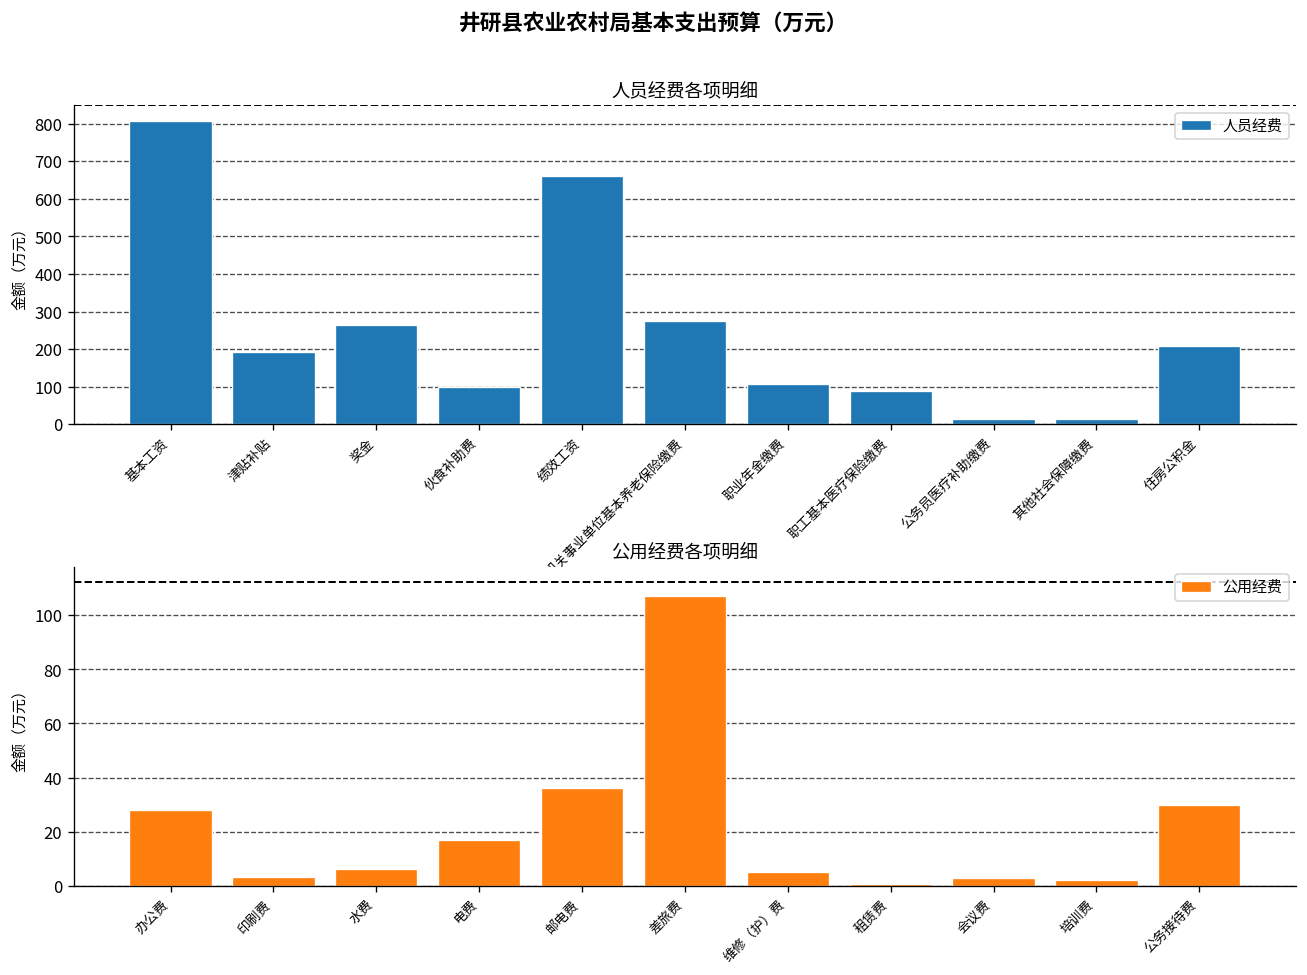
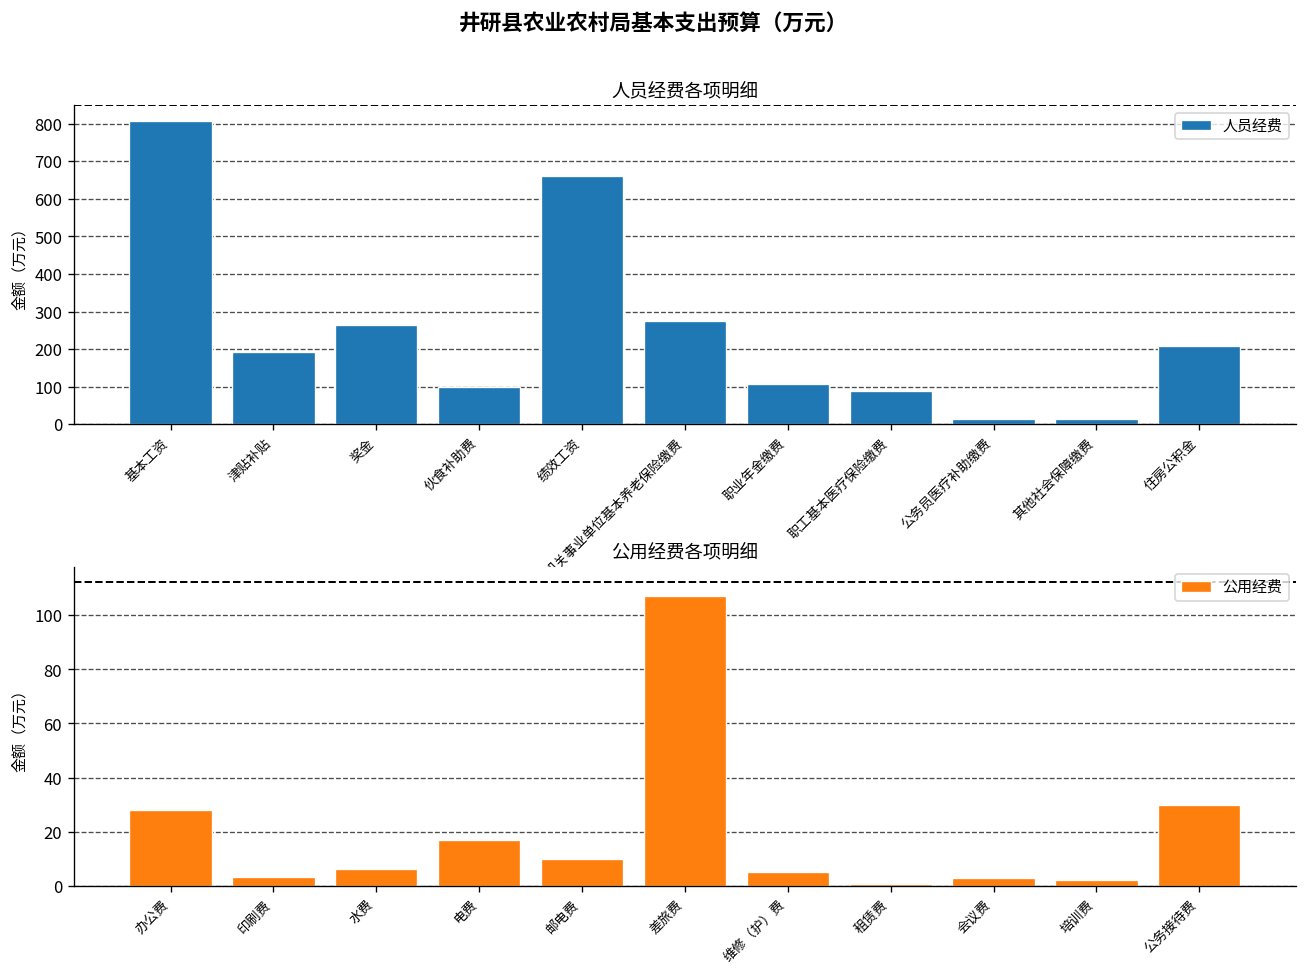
公用经费各项明细, 邮电费: 36 -> 10
